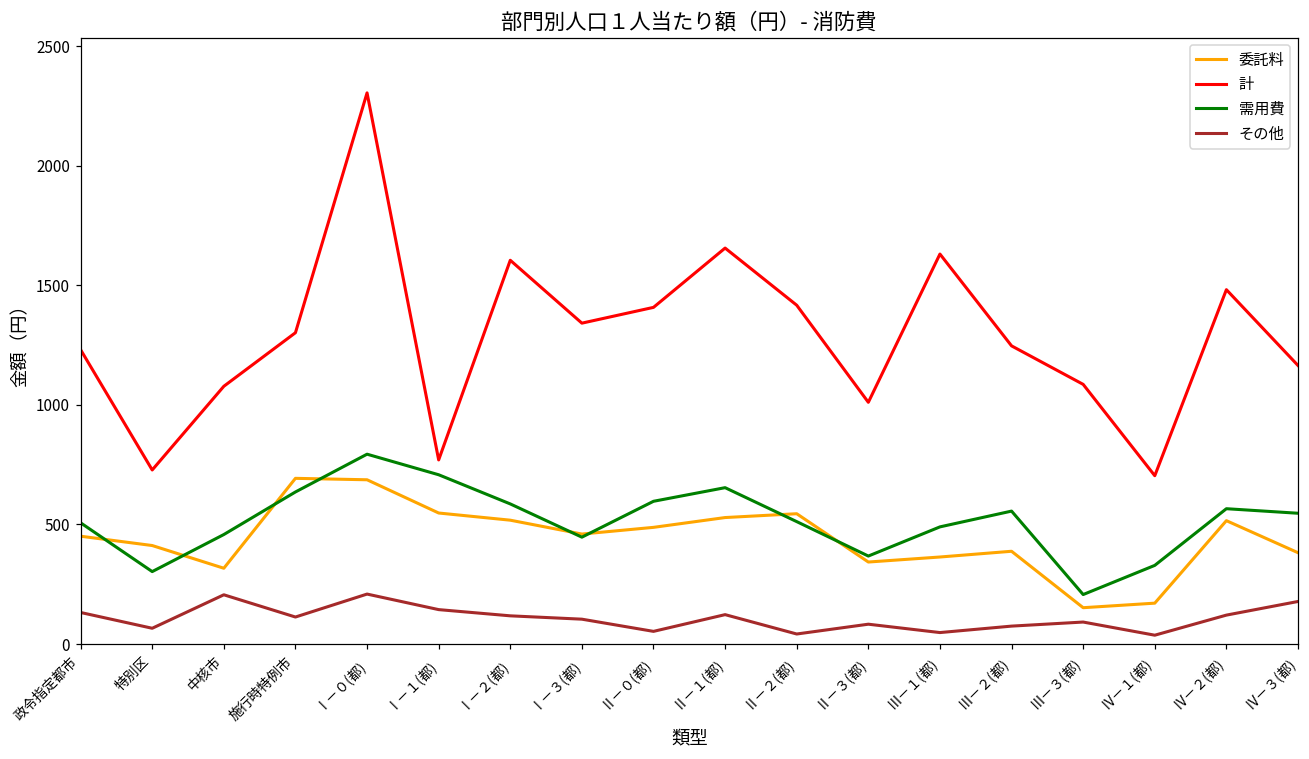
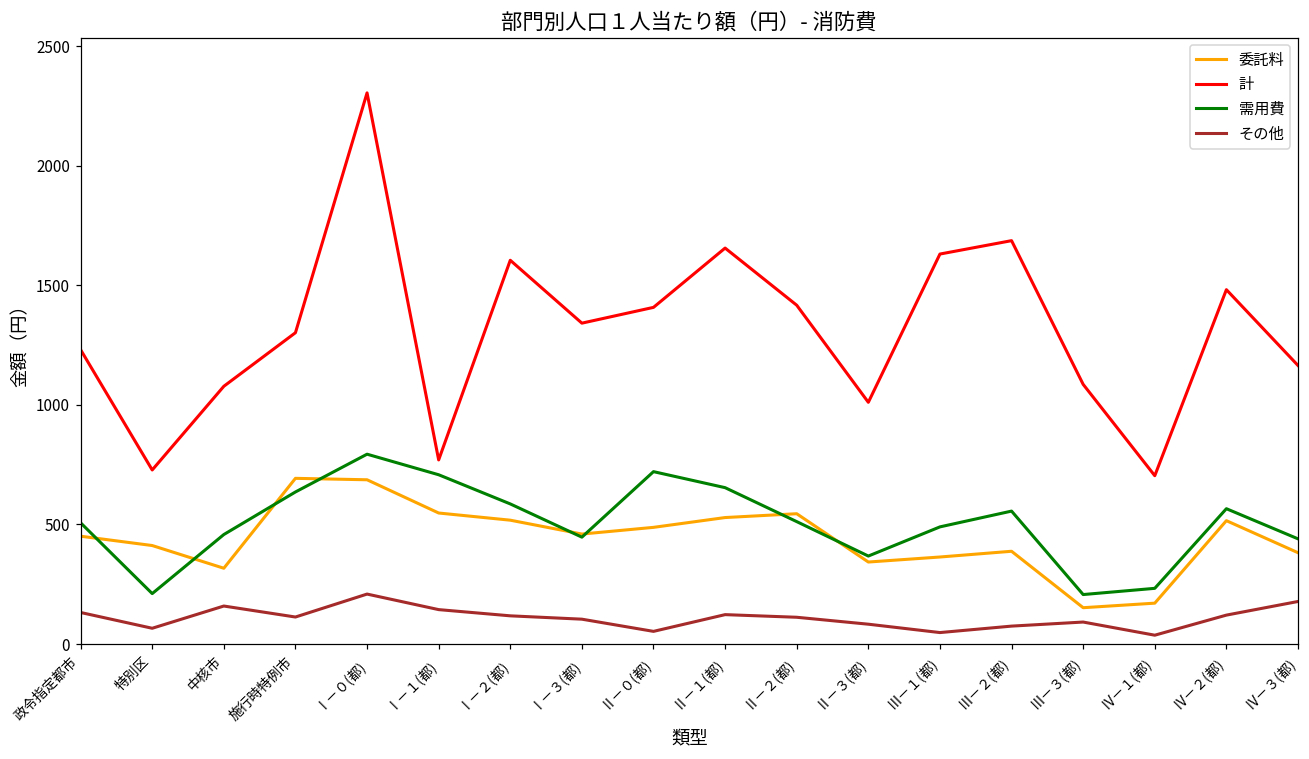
需用費, 特別区: 300 -> 210
その他, 中核市: 210 -> 160
需用費, Ⅱ－０(都): 600 -> 720
その他, Ⅱ－２(都): 40 -> 110
計, Ⅲ－２(都): 1250 -> 1690
需用費, Ⅳ－１(都): 330 -> 230
需用費, Ⅳ－３(都): 550 -> 440
